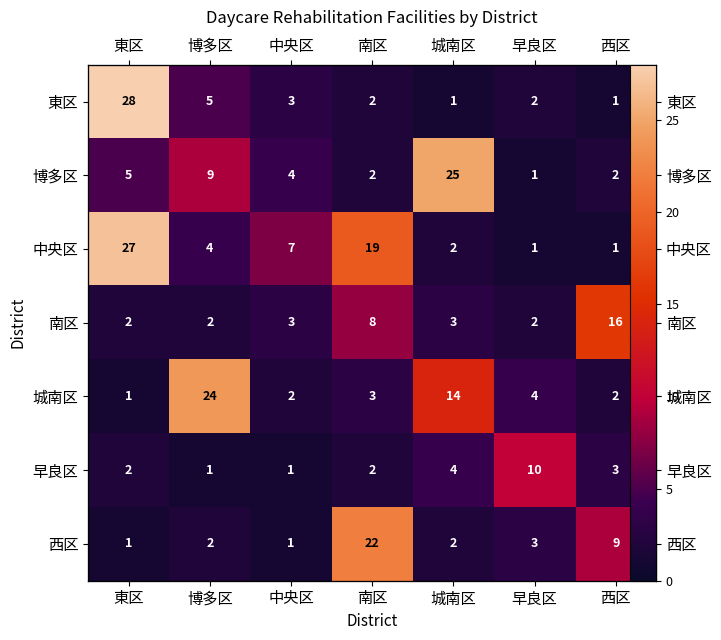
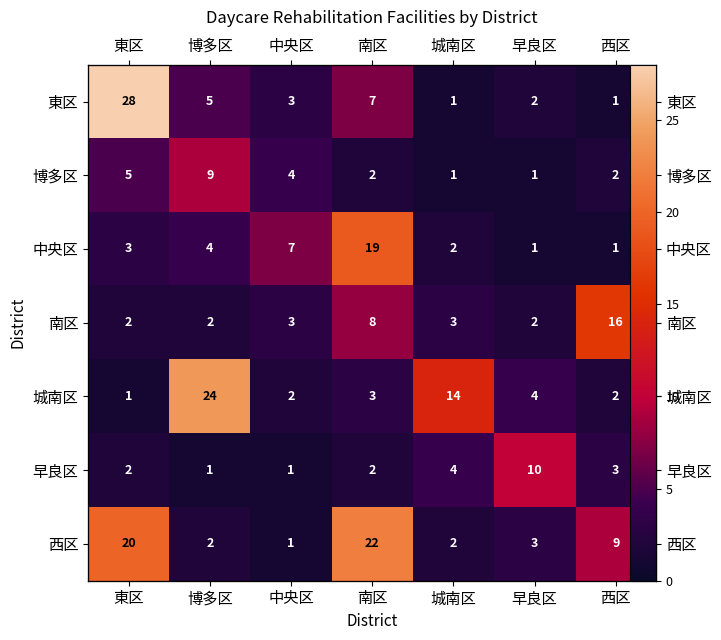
東区, 南区: 2 -> 7
博多区, 城南区: 25 -> 1
中央区, 東区: 27 -> 3
西区, 東区: 1 -> 20
